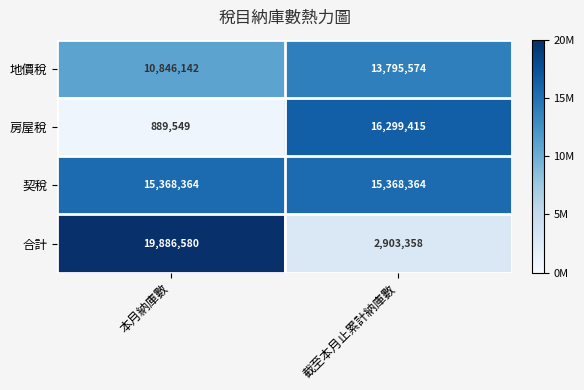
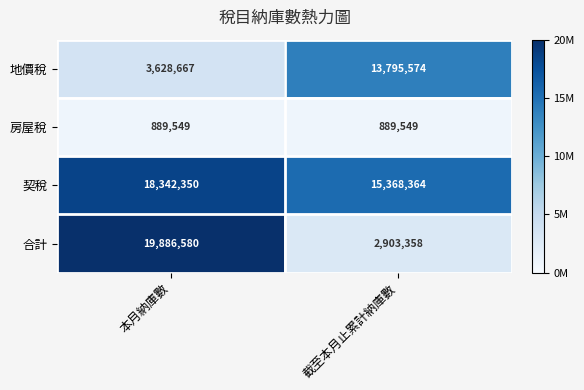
地價稅, 本月納庫數: 10,846,142 -> 3,628,667
房屋稅, 截至本月止累計納庫數: 16,299,415 -> 889,549
契稅, 本月納庫數: 15,368,364 -> 18,342,350
